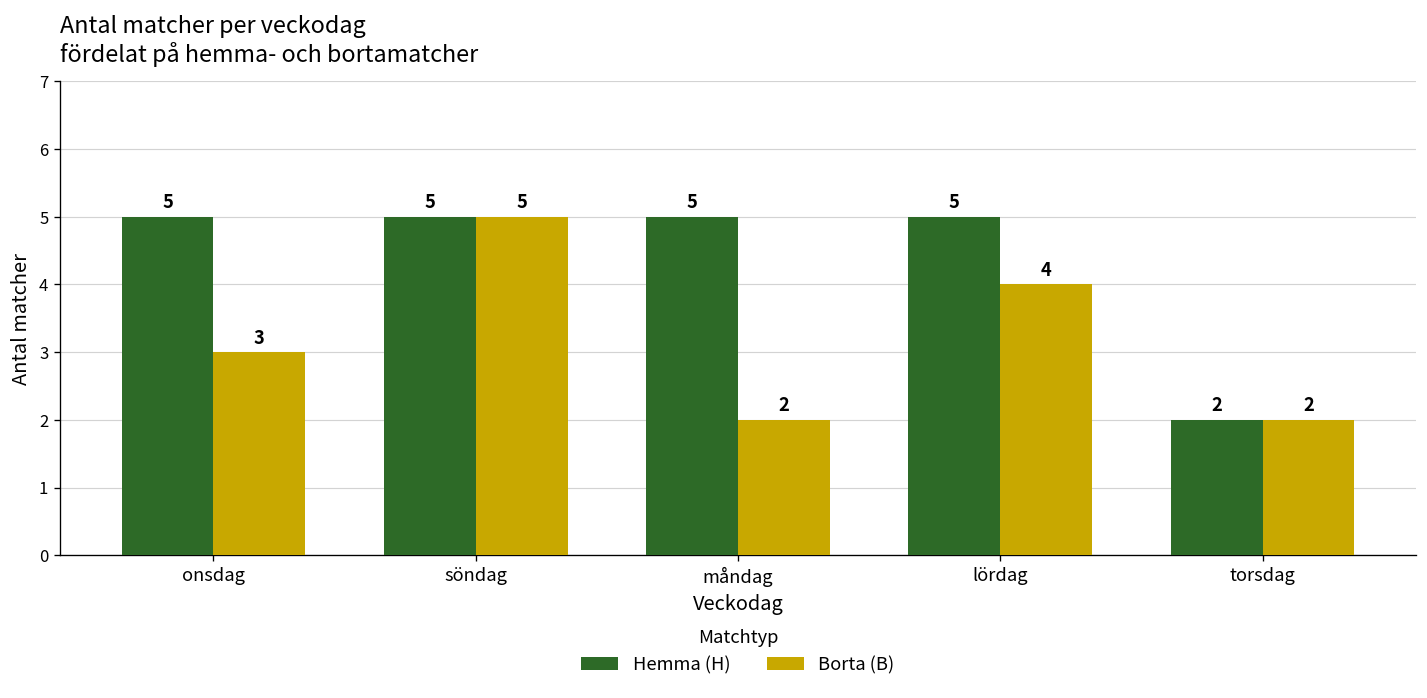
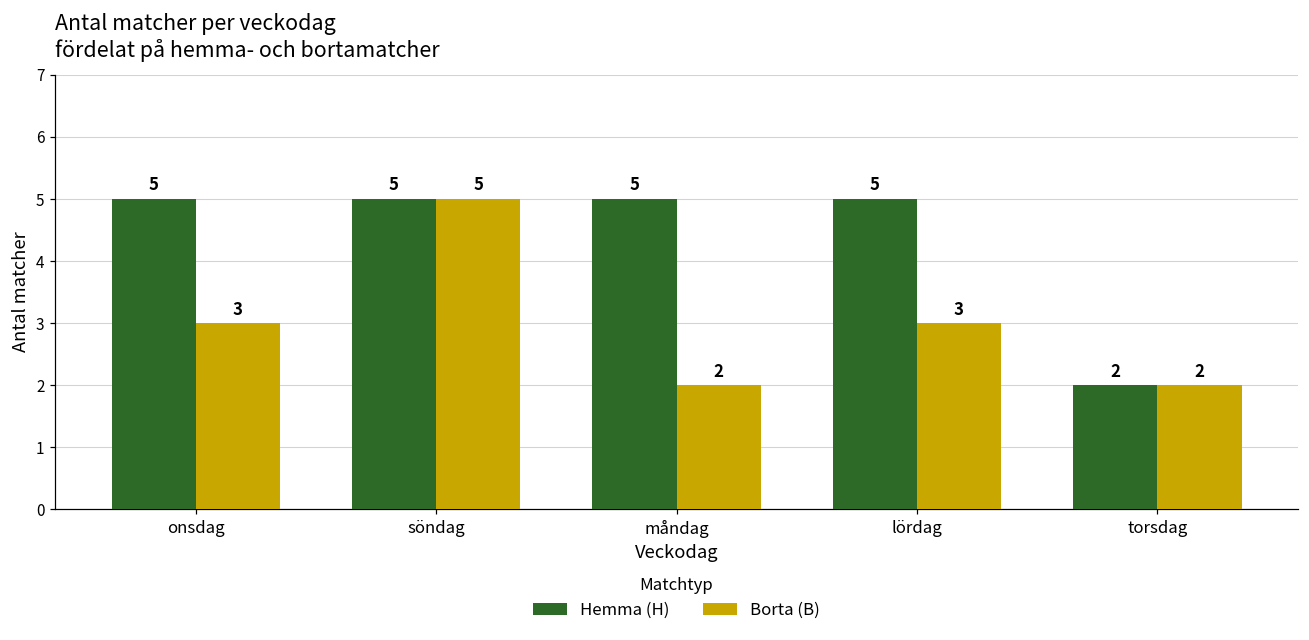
Borta (B), lördag: 4 -> 3
